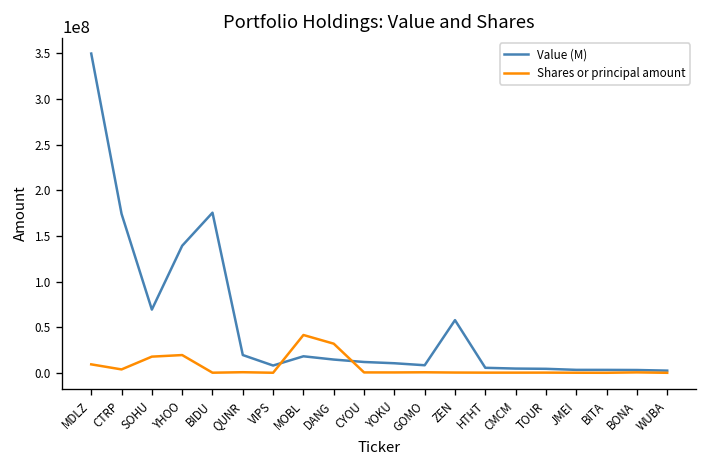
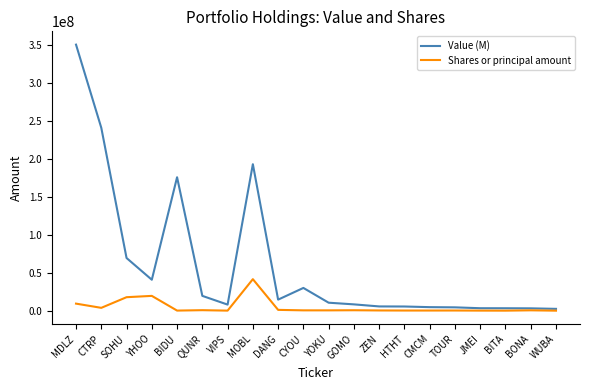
Value (M), CTRP: 170000000 -> 240000000
Value (M), YHOO: 140000000 -> 40000000
Value (M), MOBL: 20000000 -> 190000000
Shares or principal amount, DANG: 30000000 -> 0
Value (M), CYOU: 10000000 -> 30000000
Value (M), ZEN: 60000000 -> 10000000
